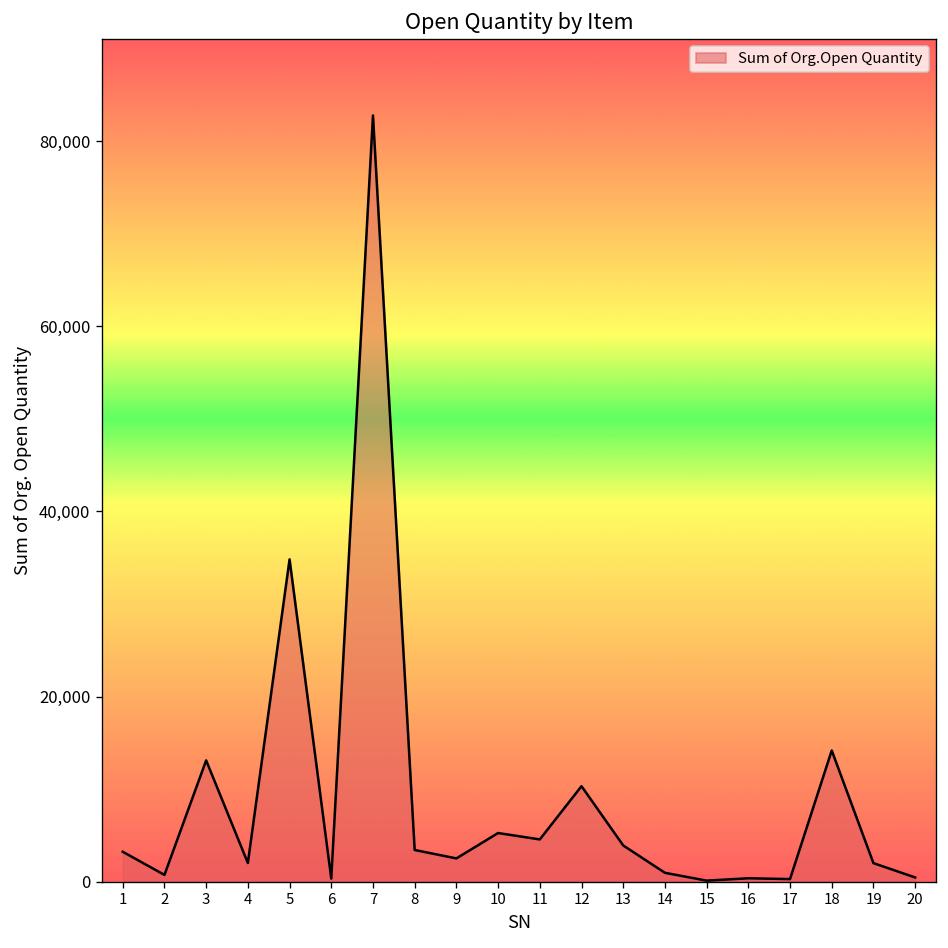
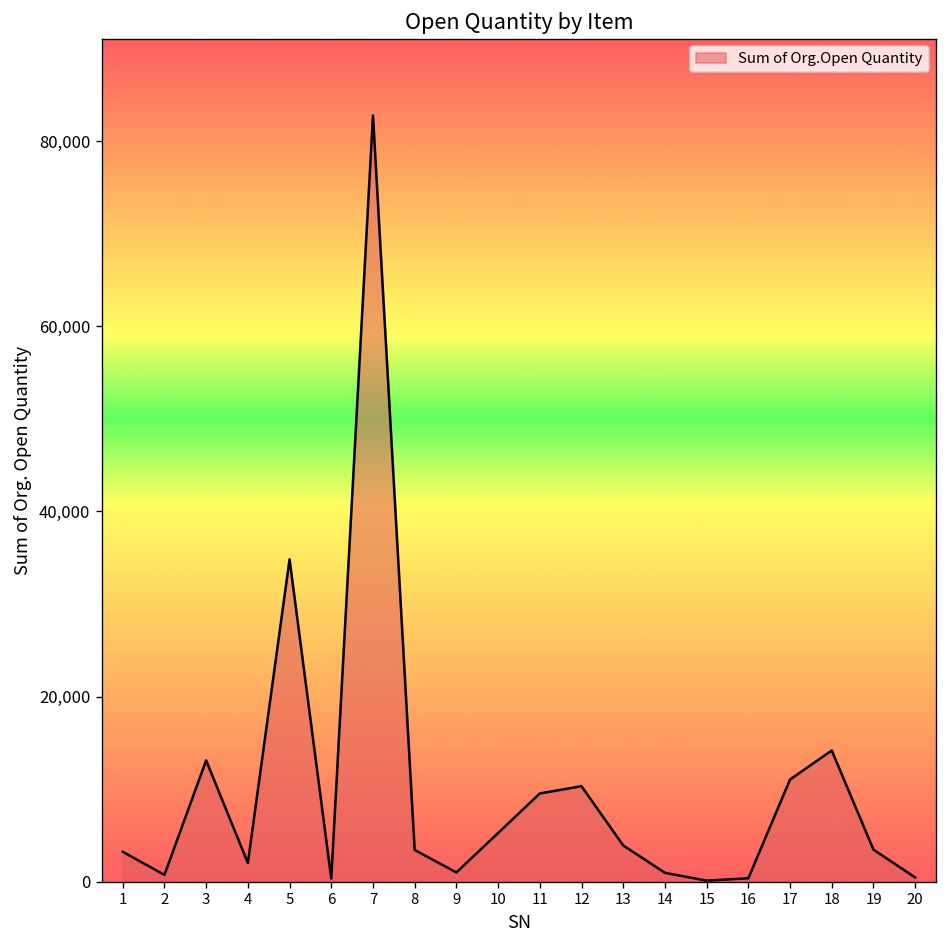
9: 3,000 -> 1,000
11: 5,000 -> 10,000
17: 0 -> 11,000
19: 2,000 -> 3,000
